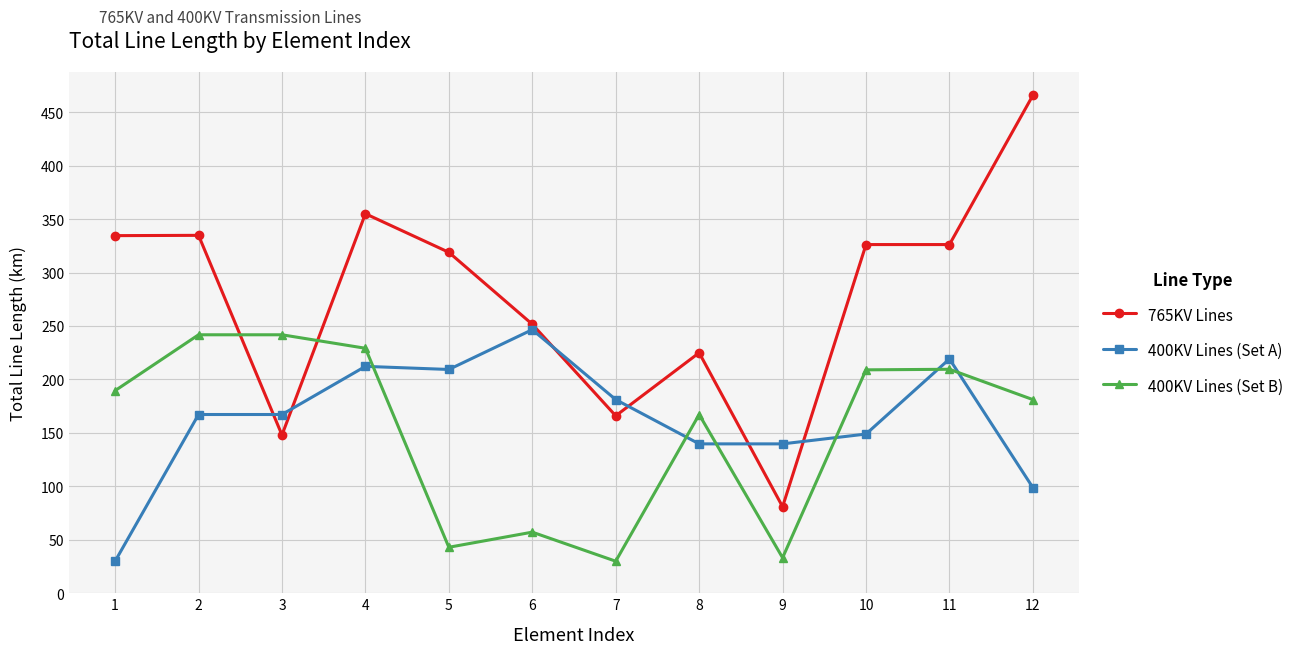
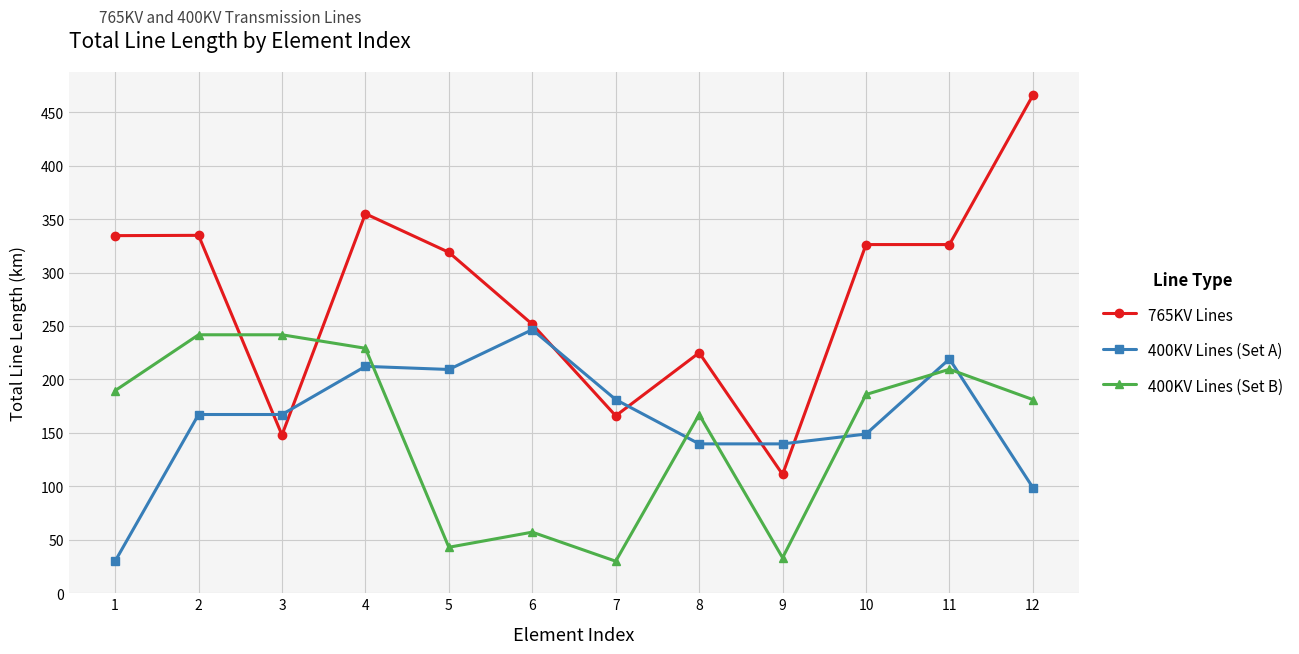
765KV Lines, 9: 81 -> 111
400KV Lines (Set B), 10: 209 -> 186
